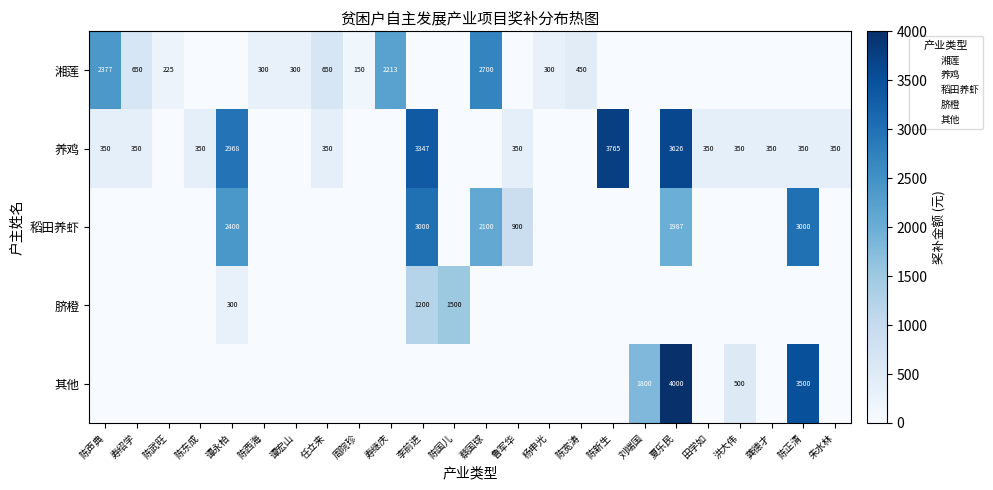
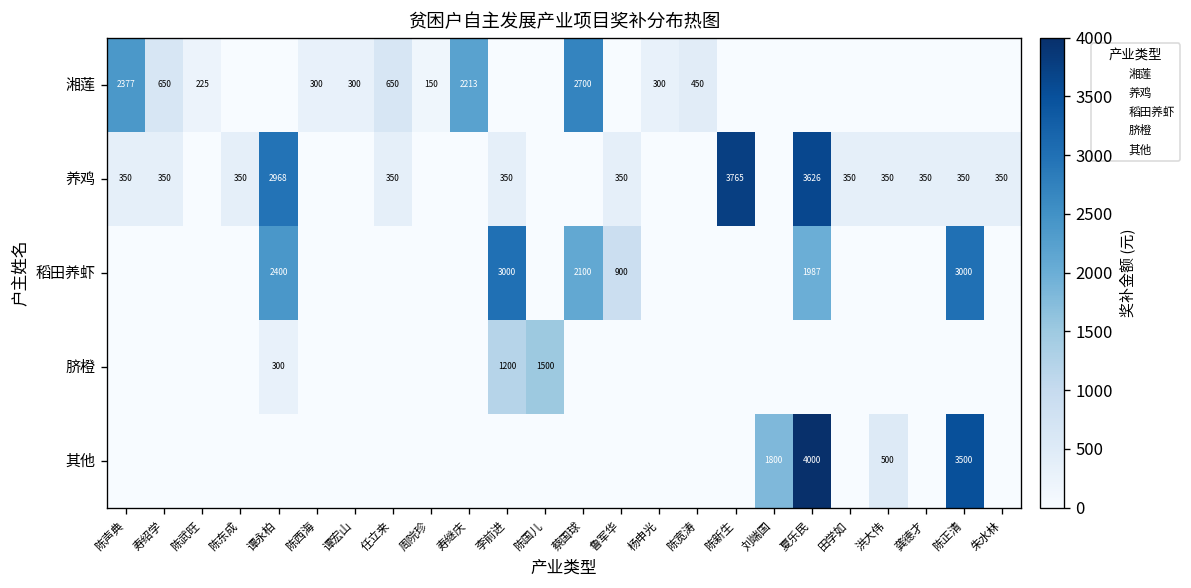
养鸡, 李前进: 3347 -> 350
